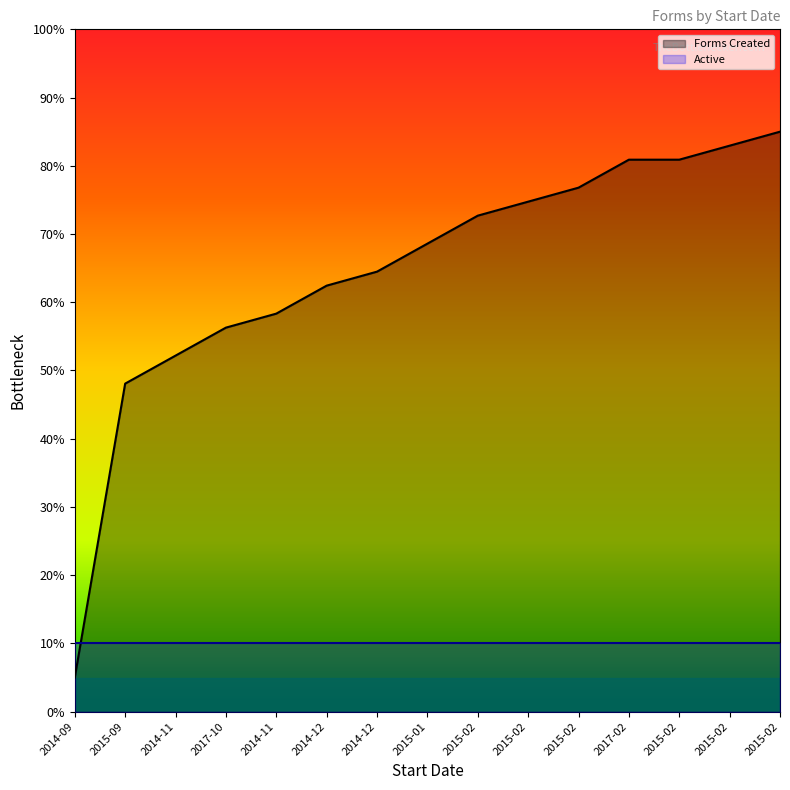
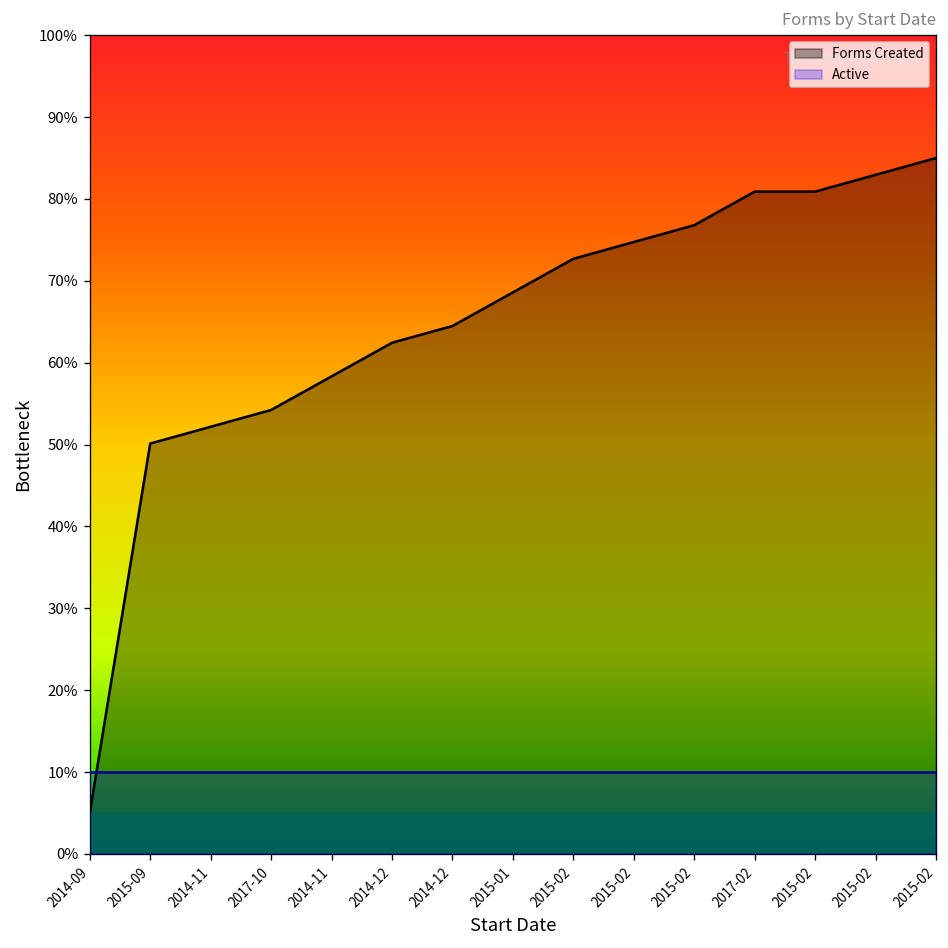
Forms Created, 2015-09: 48% -> 50%
Forms Created, 2017-10: 56% -> 54%
